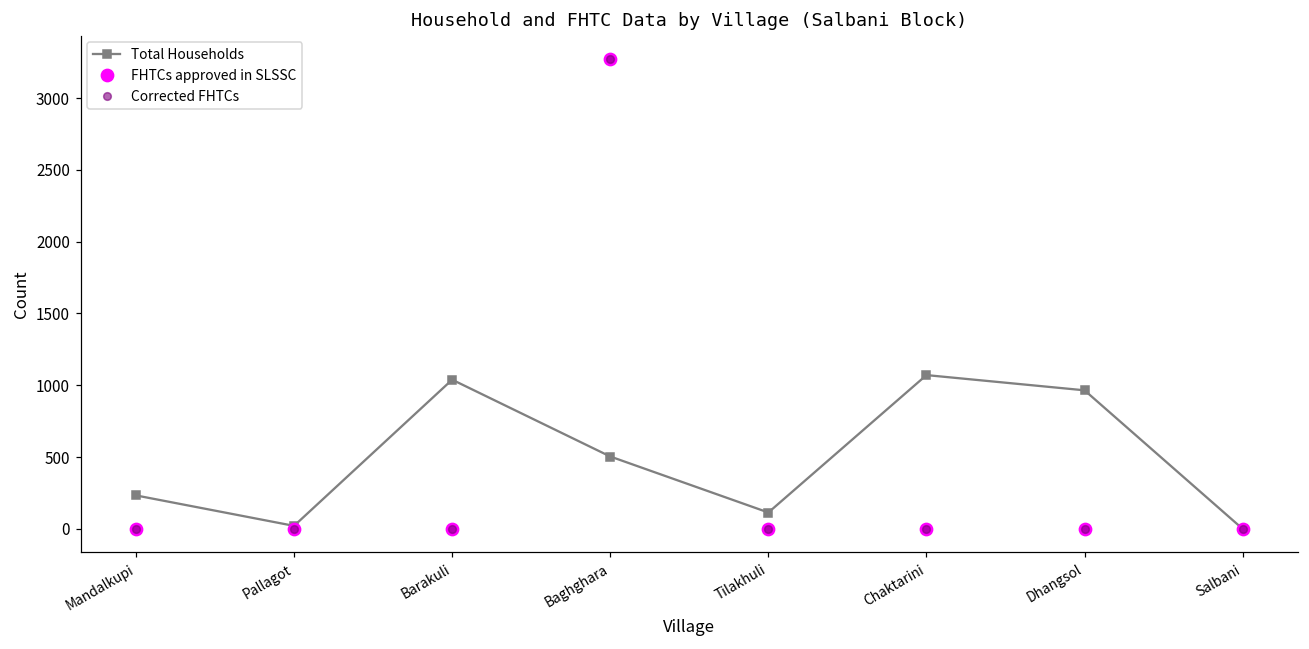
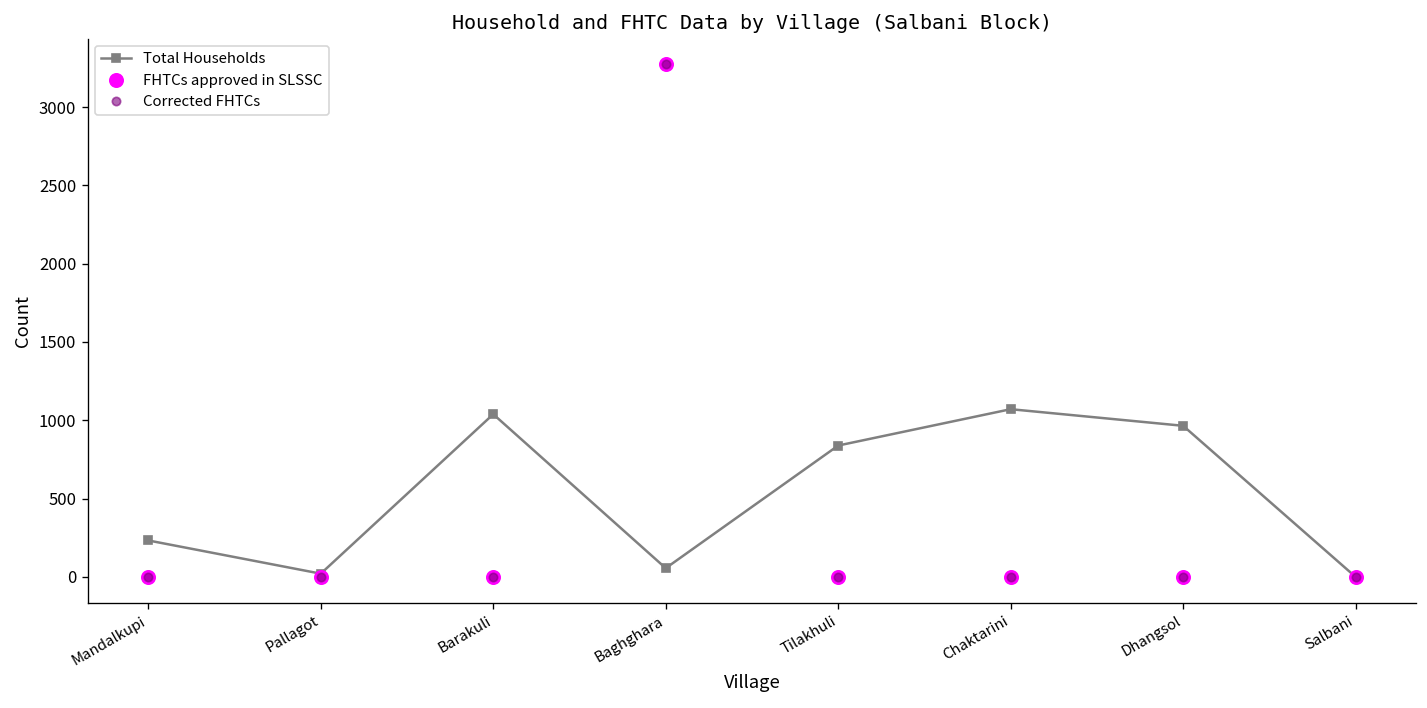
Total Households, Baghghara: 500 -> 60
Total Households, Tilakhuli: 110 -> 840
